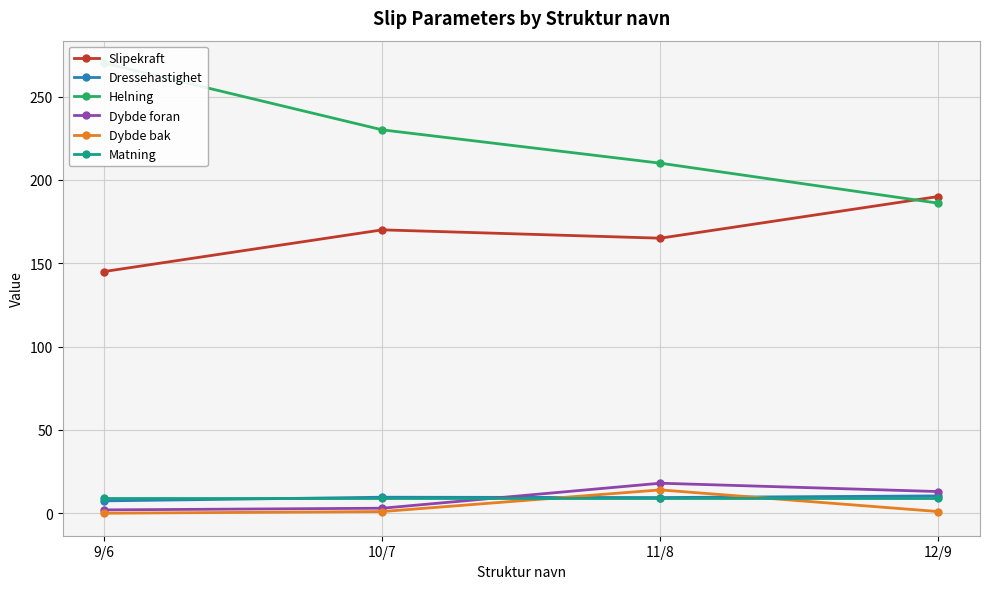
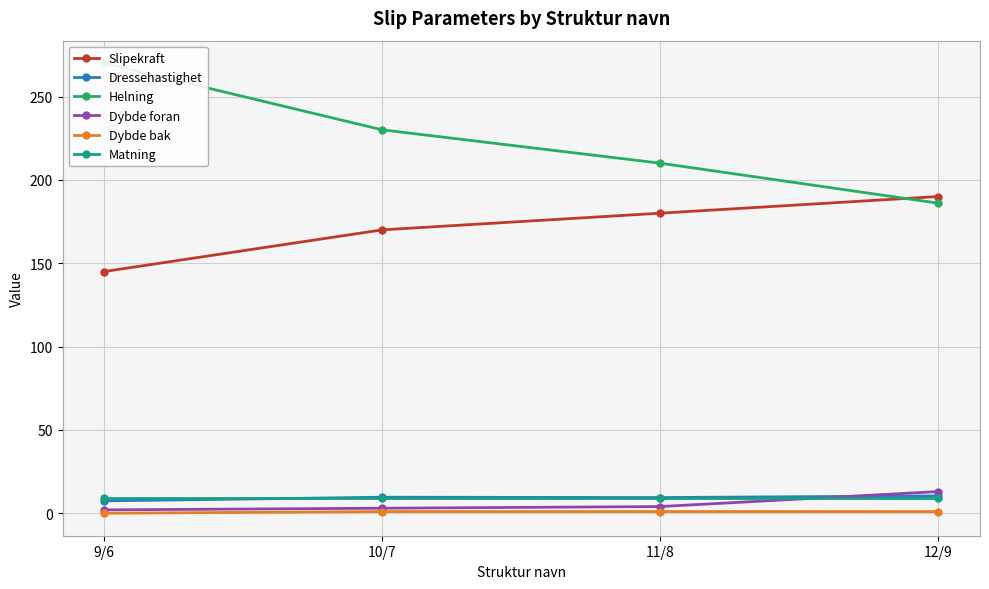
Slipekraft, 11/8: 165 -> 180
Dybde foran, 11/8: 18 -> 4
Dybde bak, 11/8: 14 -> 1
